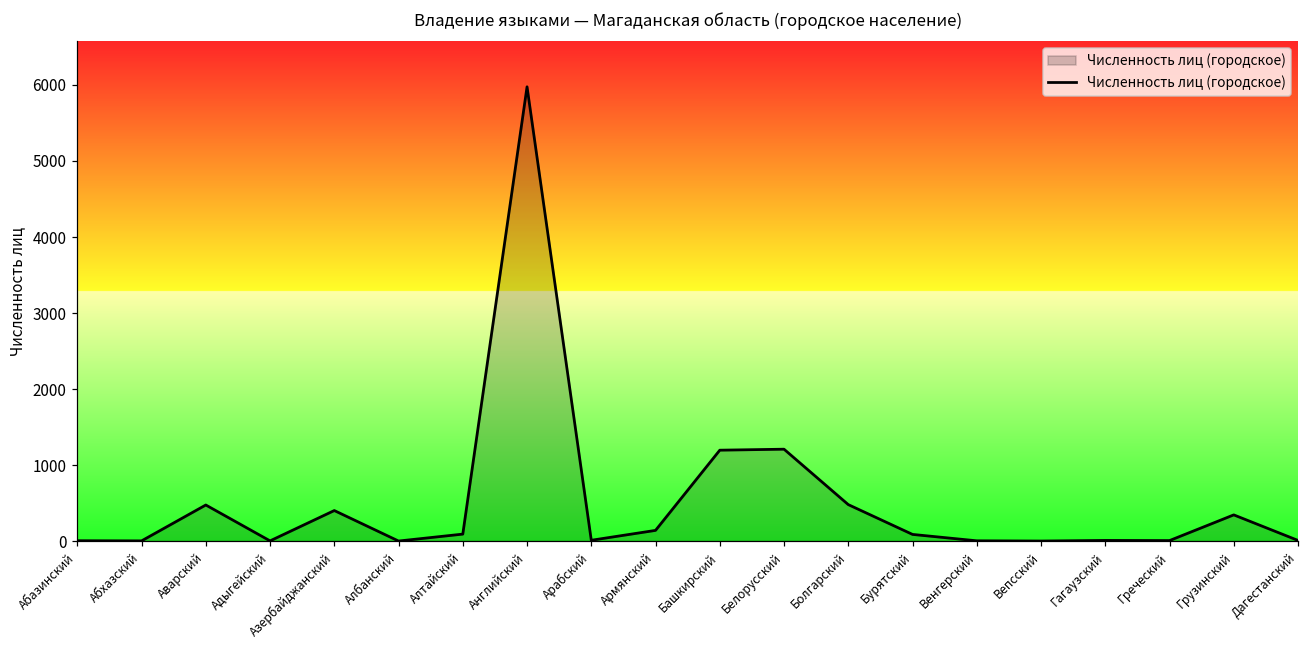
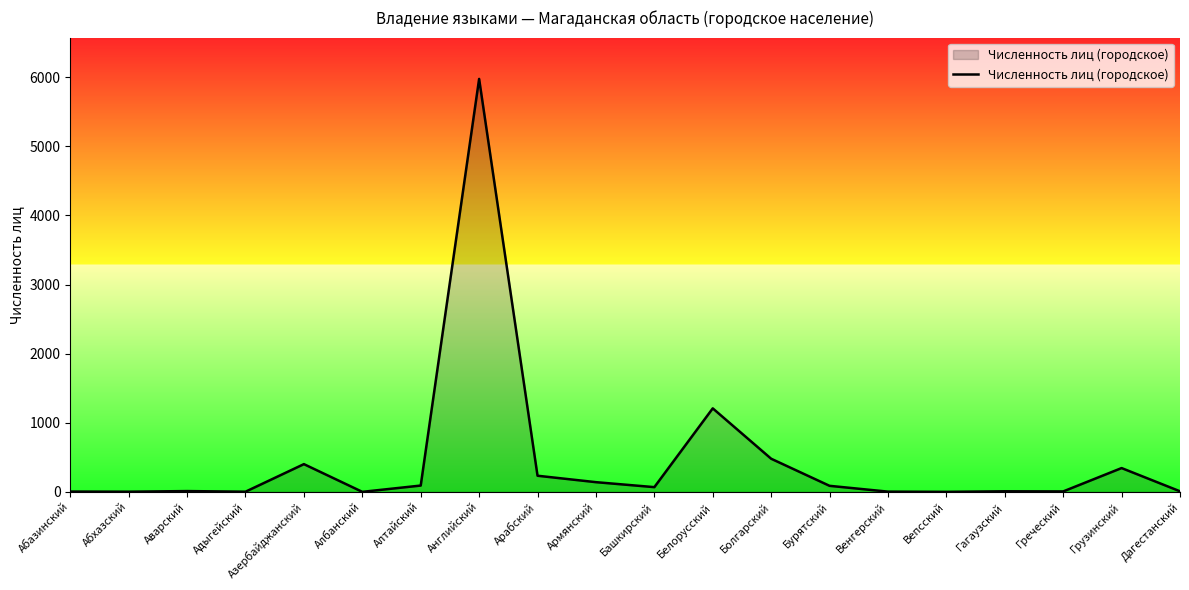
Аварский: 500 -> 0
Арабский: 0 -> 200
Башкирский: 1200 -> 100
